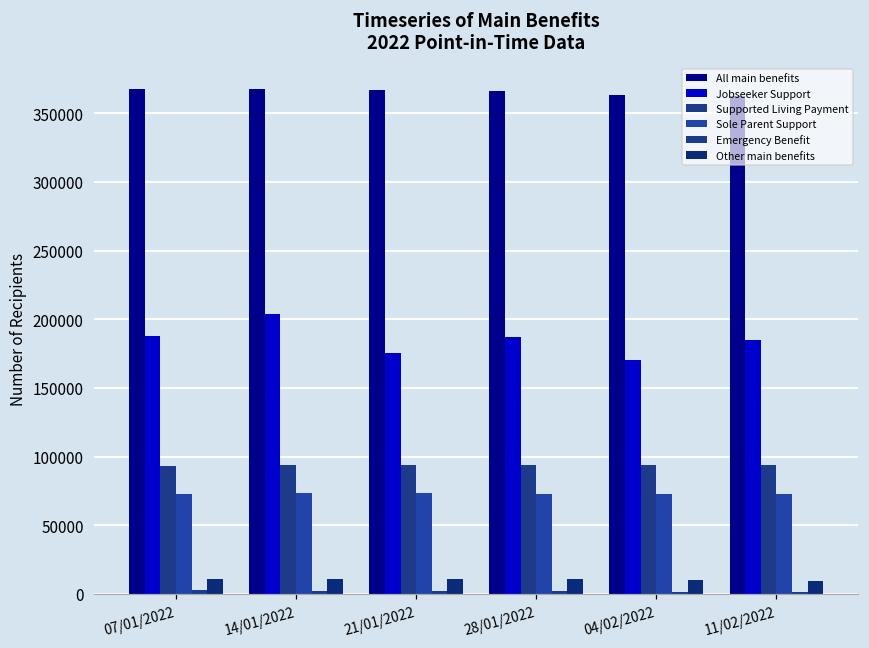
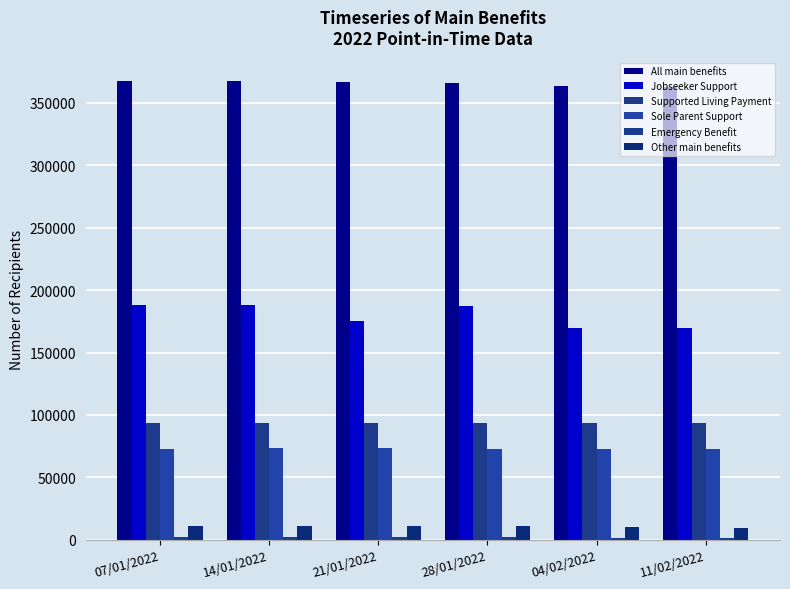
Jobseeker Support, 14/01/2022: 204000 -> 188000
Jobseeker Support, 11/02/2022: 185000 -> 170000
